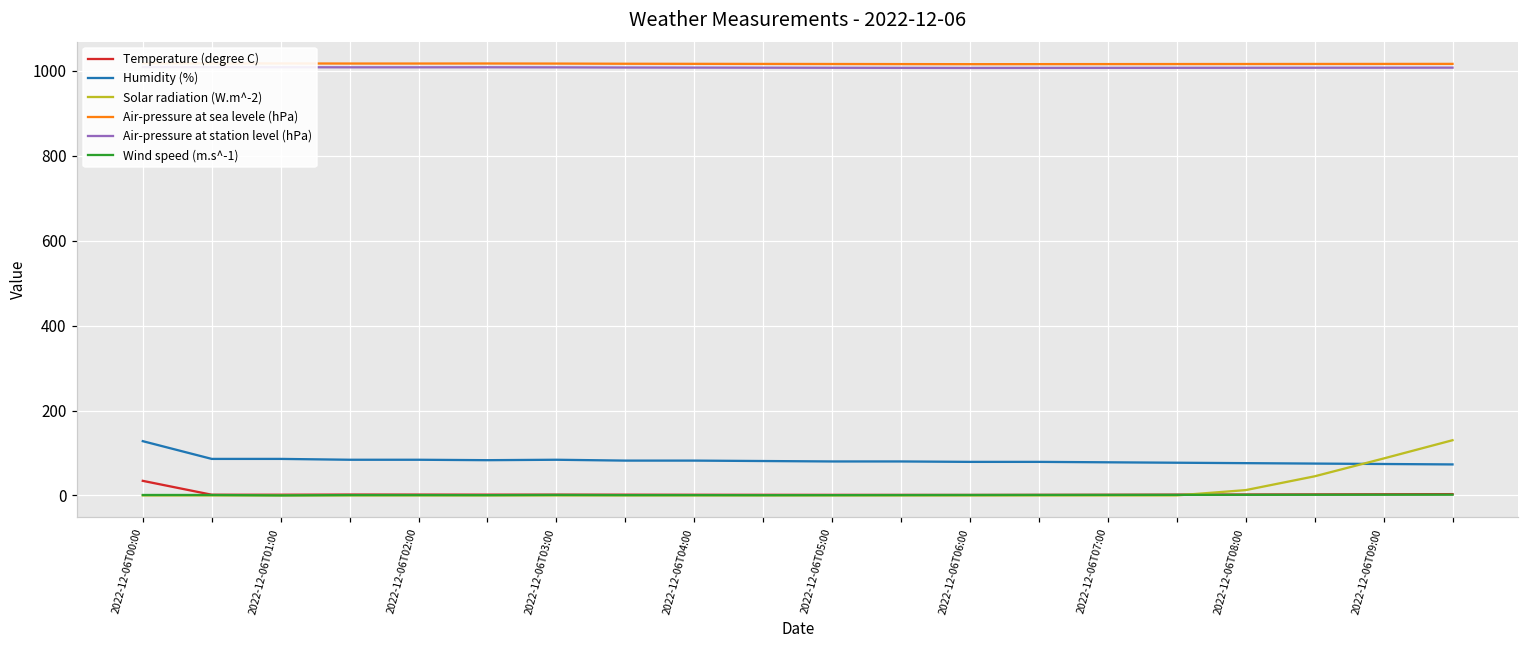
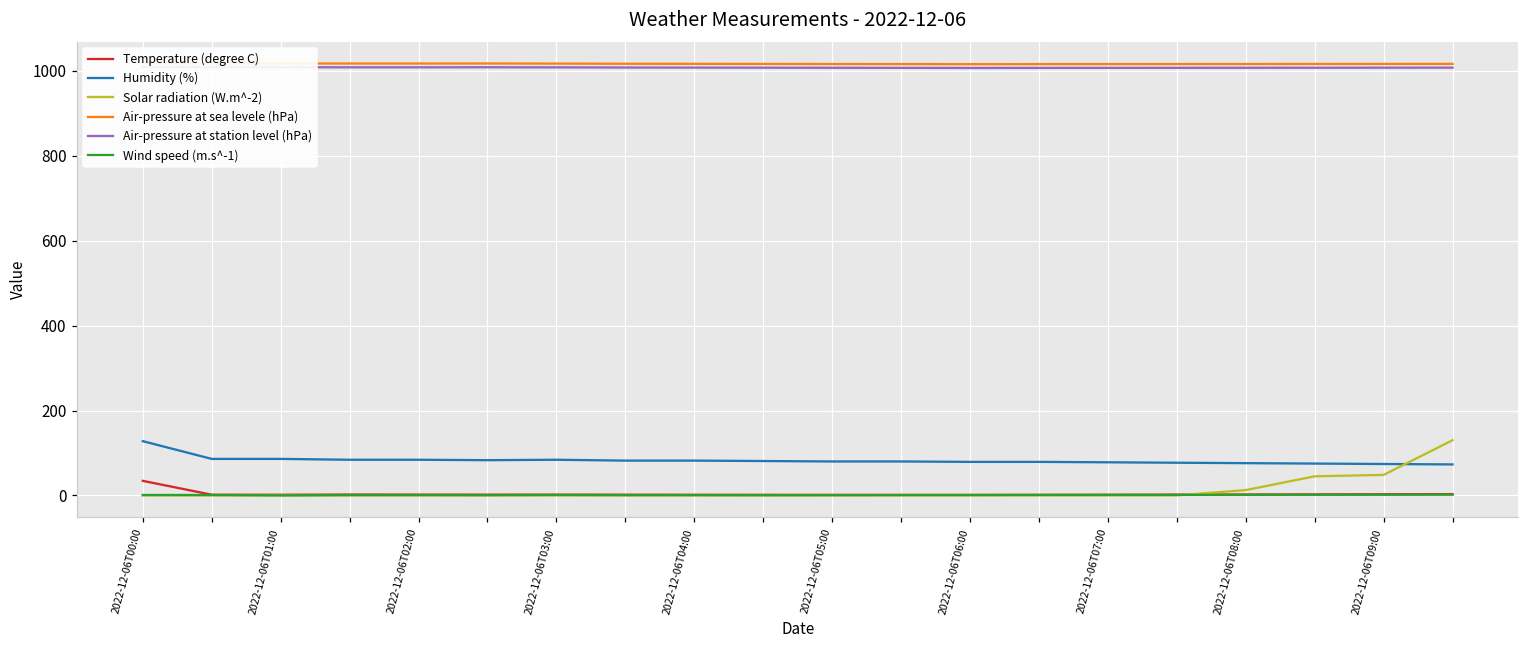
Solar radiation (W.m^-2), 2022-12-06T09:00: 90 -> 50
